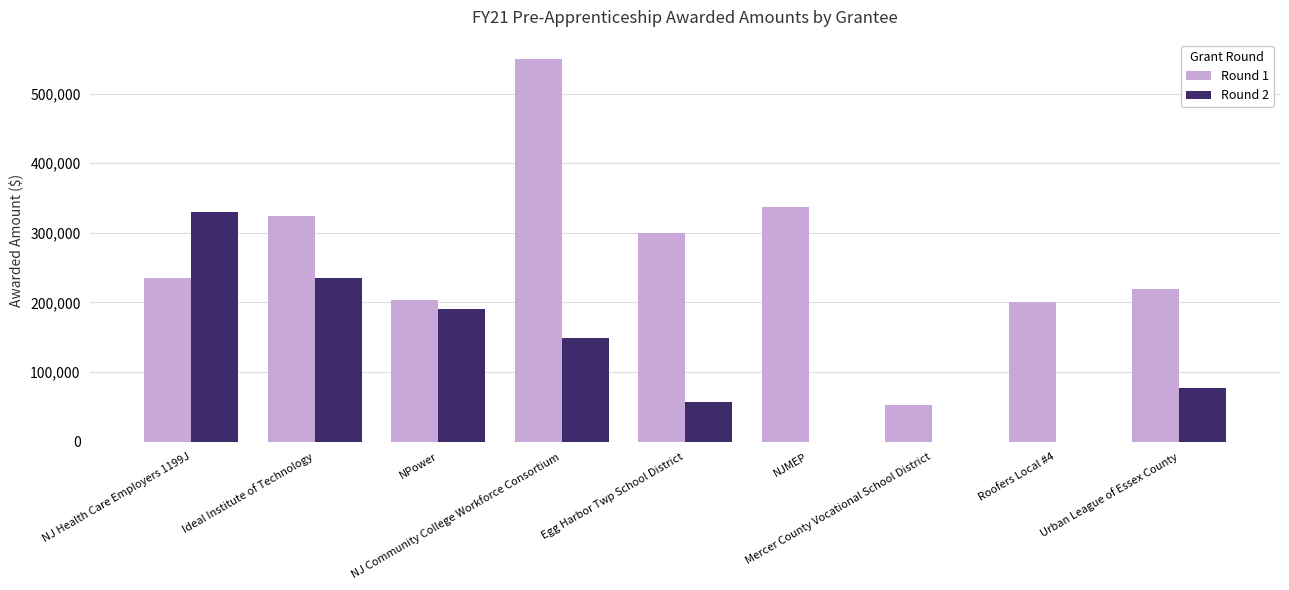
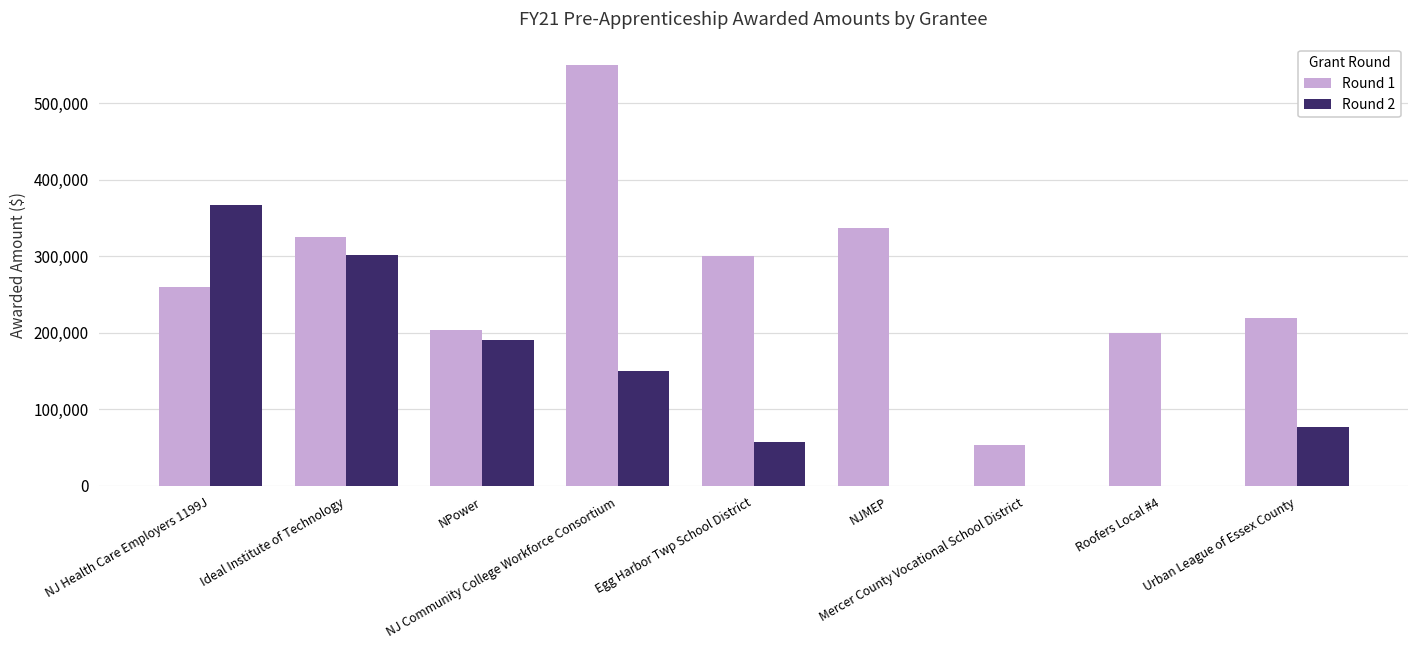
Round 1, NJ Health Care Employers 1199J: 240,000 -> 260,000
Round 2, NJ Health Care Employers 1199J: 330,000 -> 370,000
Round 2, Ideal Institute of Technology: 240,000 -> 300,000
